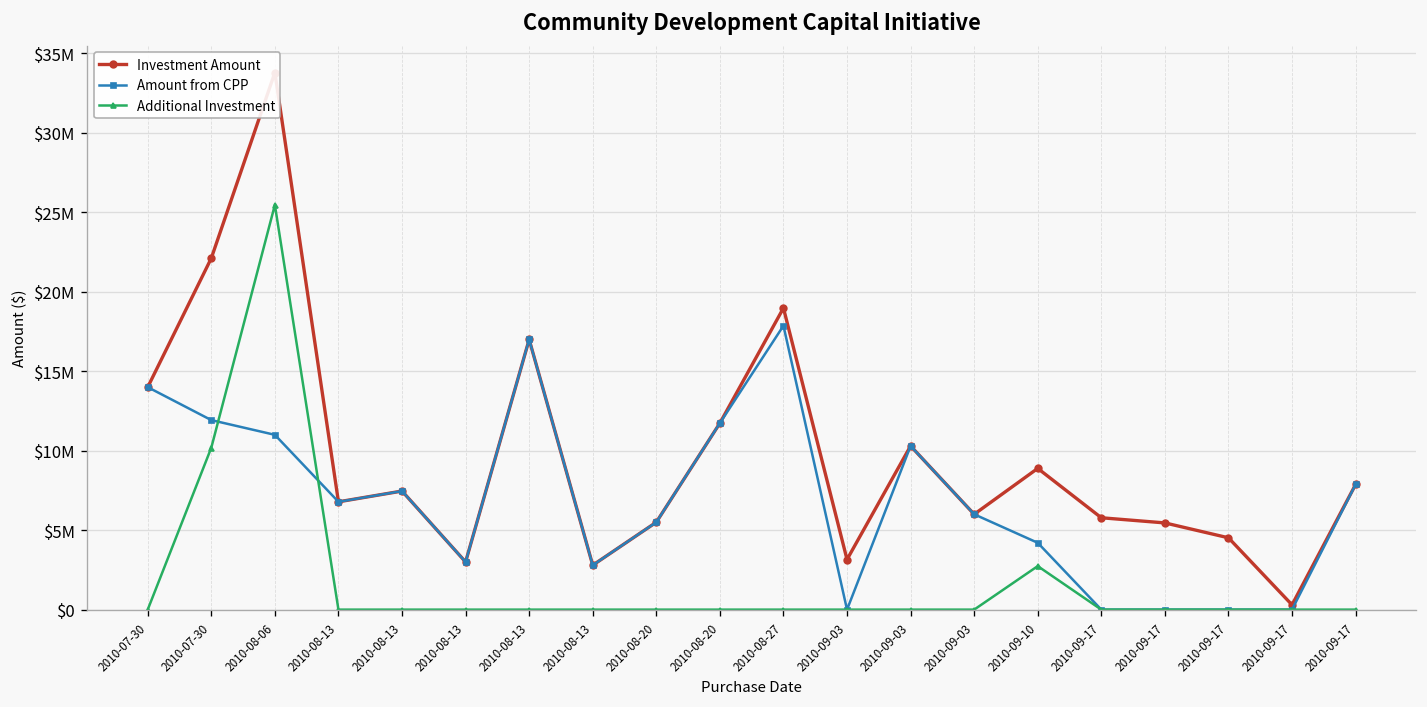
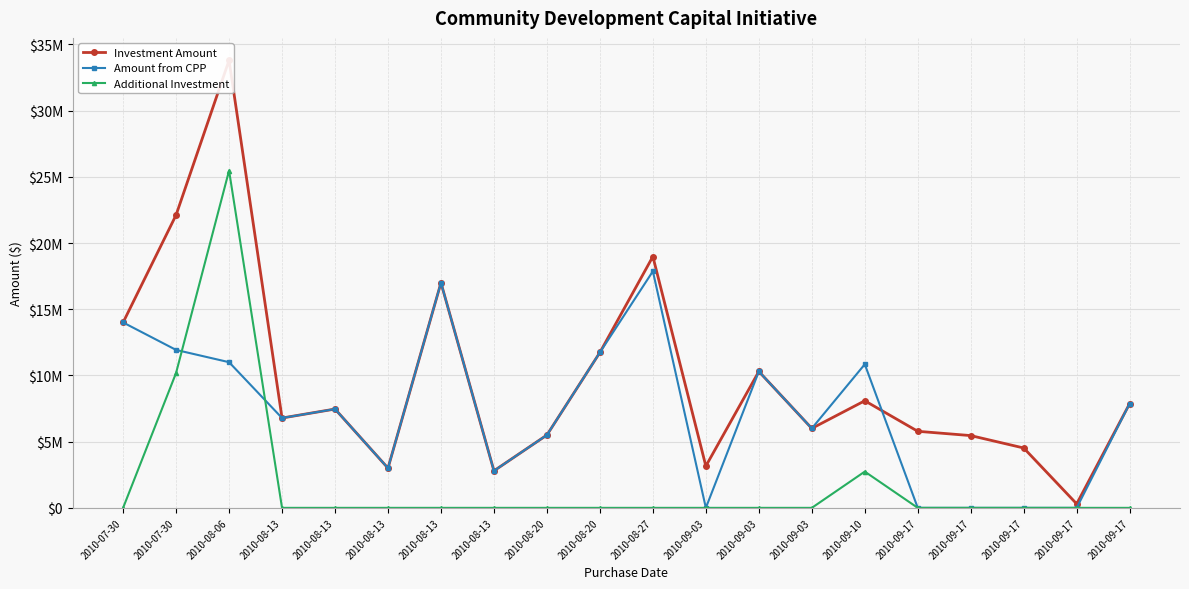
Investment Amount, 2010-09-10: $8900000 -> $8100000
Amount from CPP, 2010-09-10: $4200000 -> $10800000
